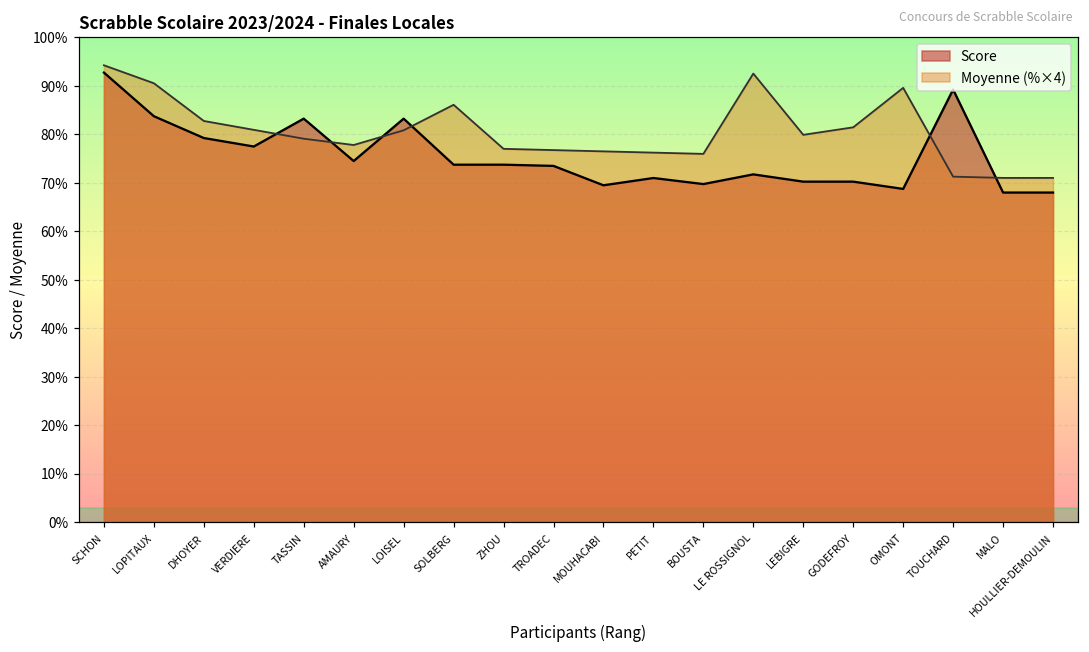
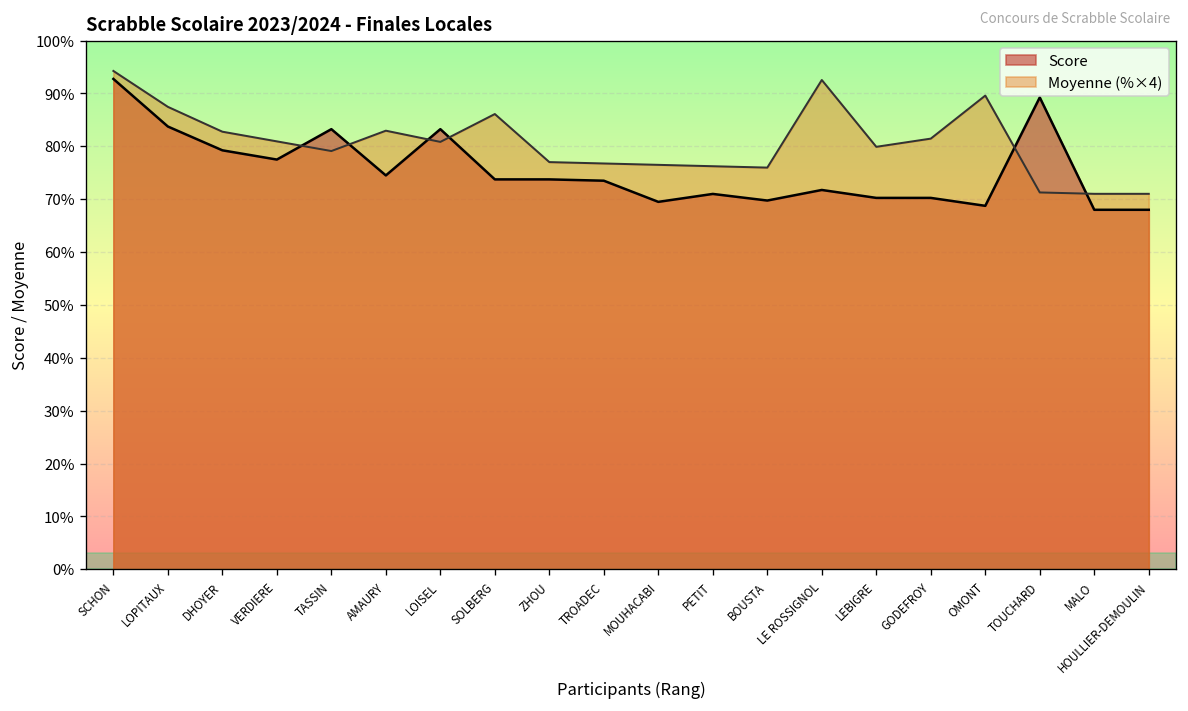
Moyenne (%×4), LOPITAUX: 91% -> 87%
Moyenne (%×4), AMAURY: 78% -> 83%
